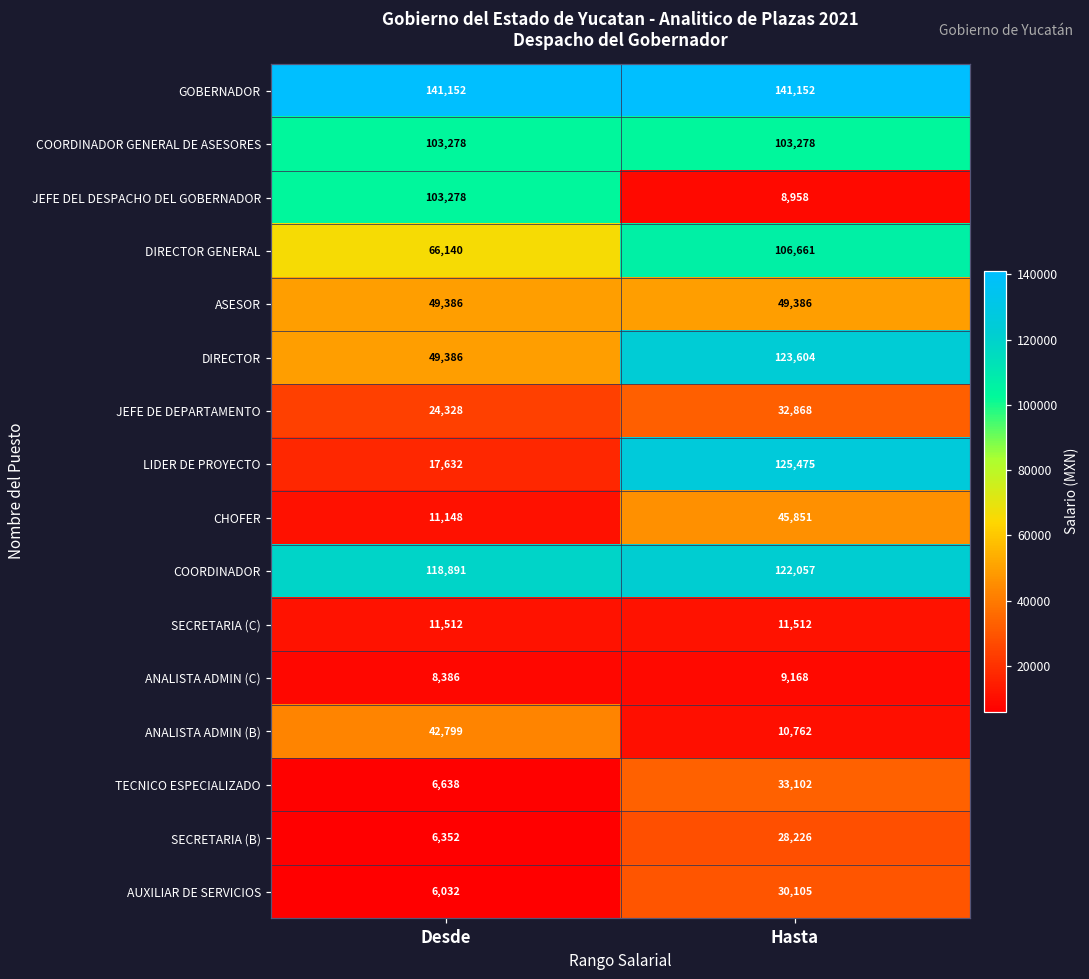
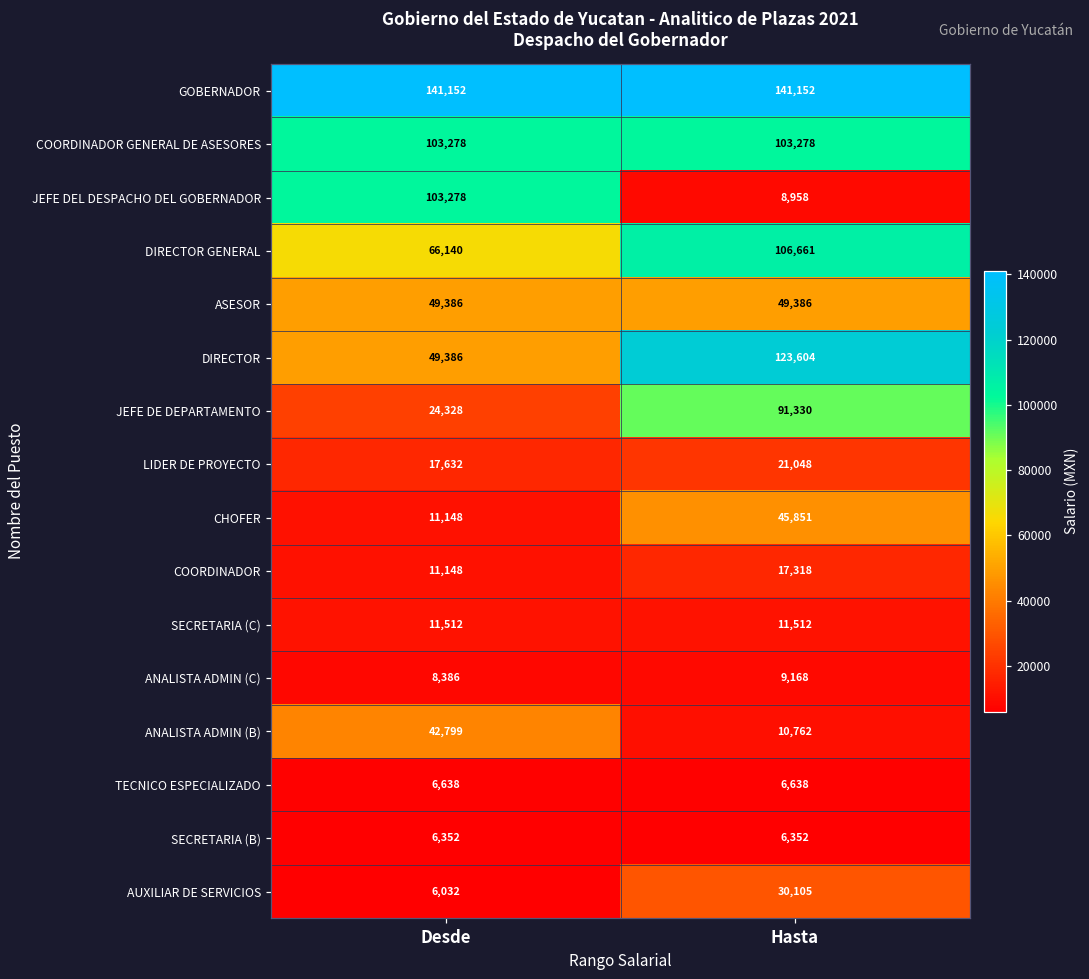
JEFE DE DEPARTAMENTO, Hasta: 32,868 -> 91,330
LIDER DE PROYECTO, Hasta: 125,475 -> 21,048
COORDINADOR, Desde: 118,891 -> 11,148
COORDINADOR, Hasta: 122,057 -> 17,318
TECNICO ESPECIALIZADO, Hasta: 33,102 -> 6,638
SECRETARIA (B), Hasta: 28,226 -> 6,352
